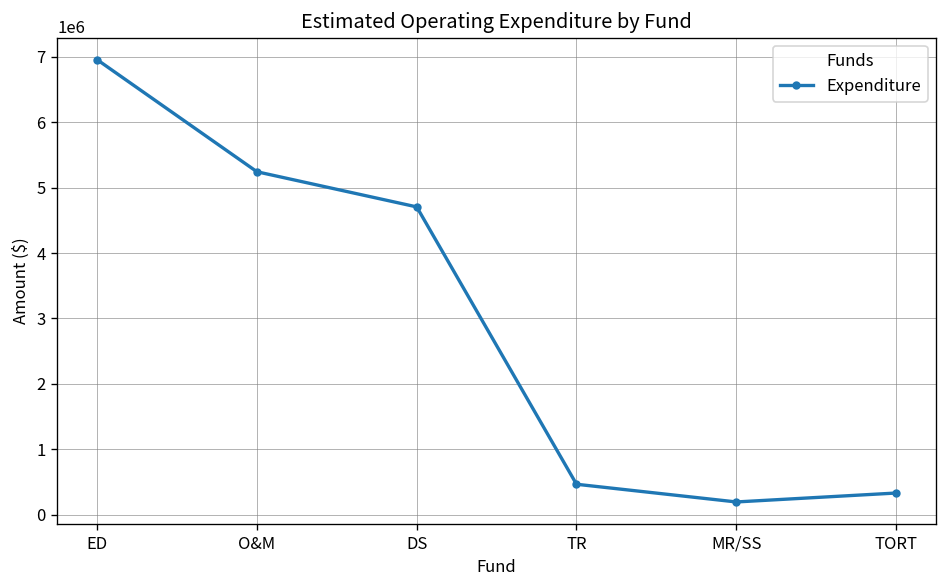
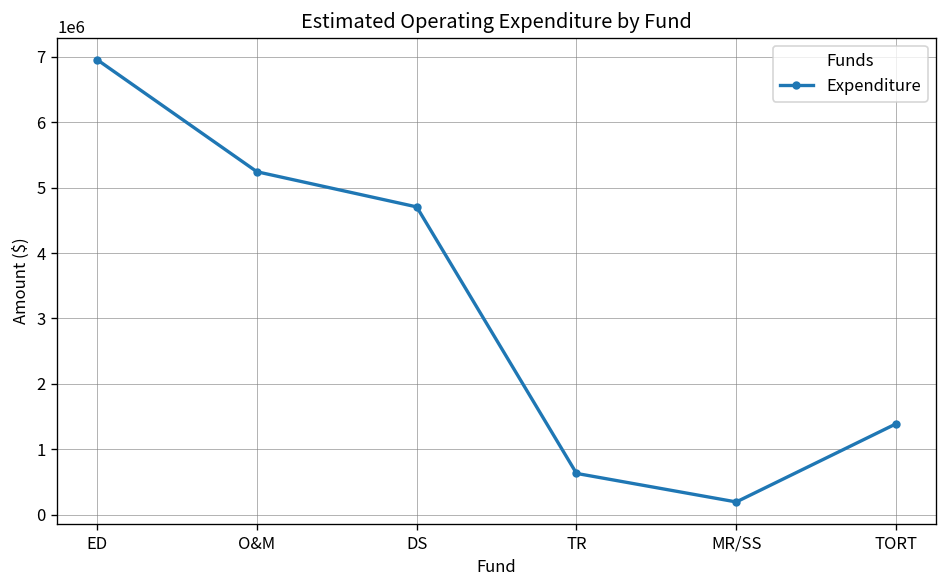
TR: 500000 -> 600000
TORT: 300000 -> 1400000
